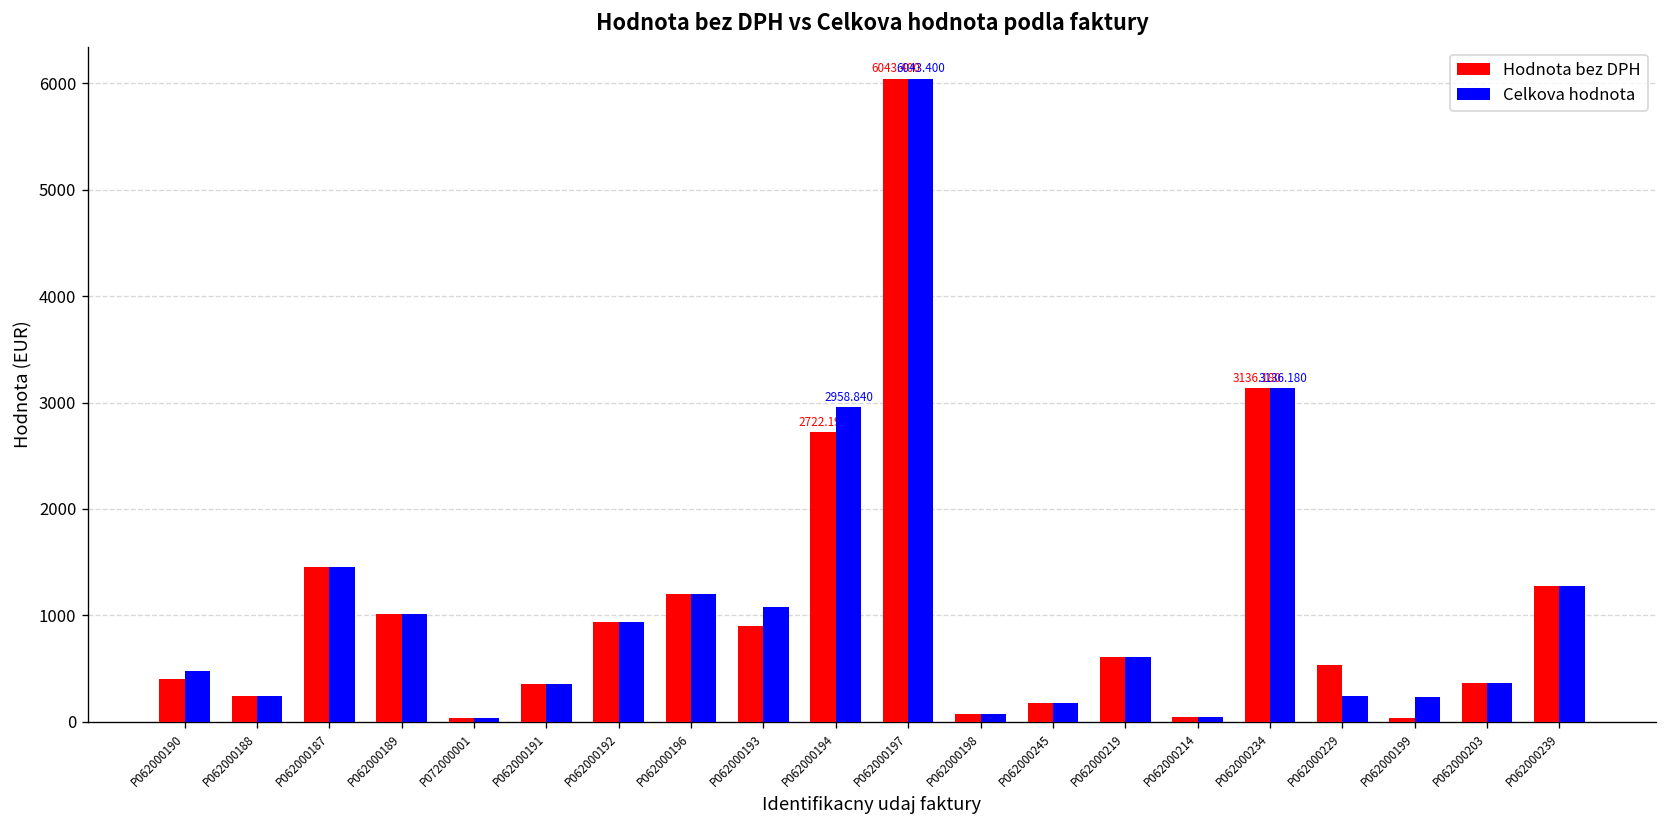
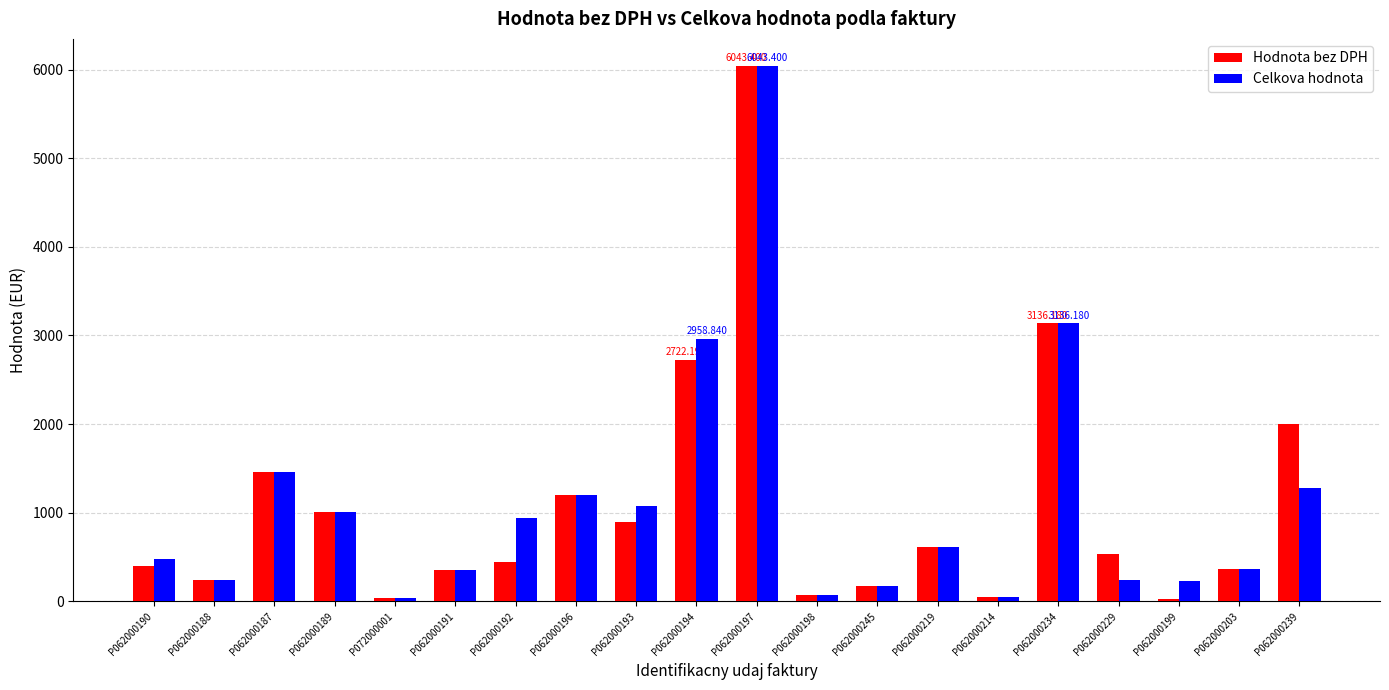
Hodnota bez DPH, P062000192: 900 -> 400
Hodnota bez DPH, P062000239: 1300 -> 2000
